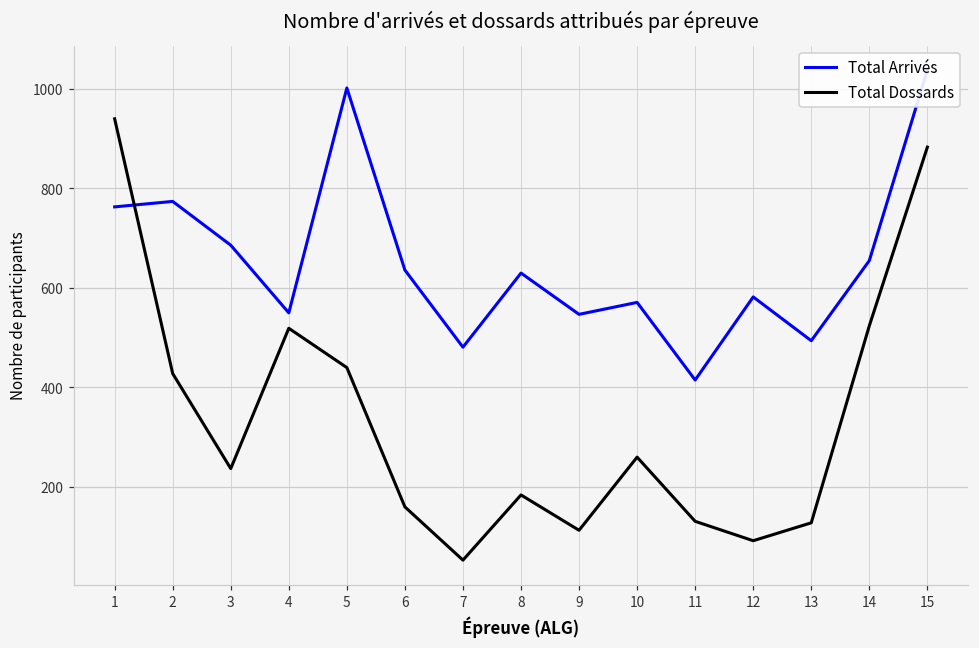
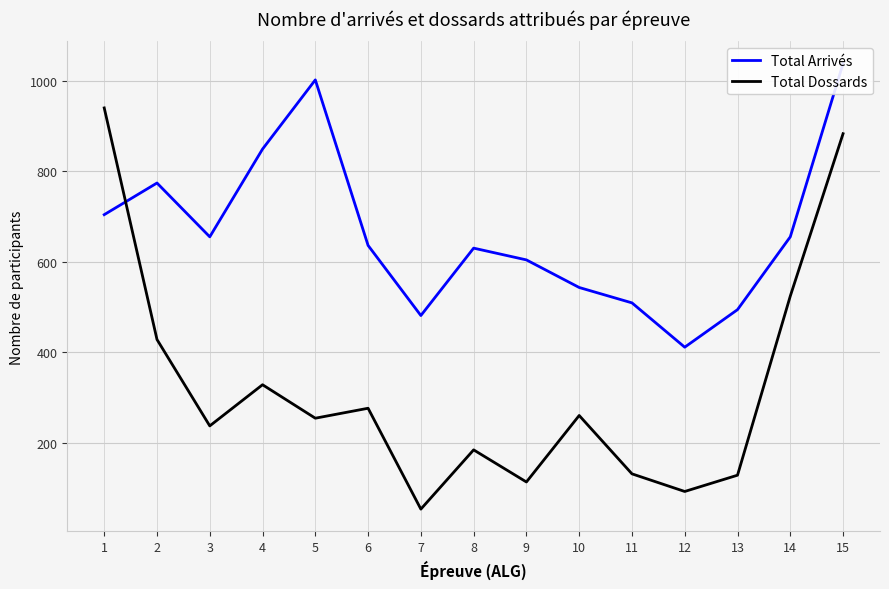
Total Arrivés, 1: 760 -> 700
Total Arrivés, 3: 690 -> 660
Total Arrivés, 4: 550 -> 850
Total Dossards, 4: 520 -> 330
Total Dossards, 5: 440 -> 250
Total Dossards, 6: 160 -> 280
Total Arrivés, 9: 550 -> 600
Total Arrivés, 10: 570 -> 540
Total Arrivés, 11: 420 -> 510
Total Arrivés, 12: 580 -> 410
